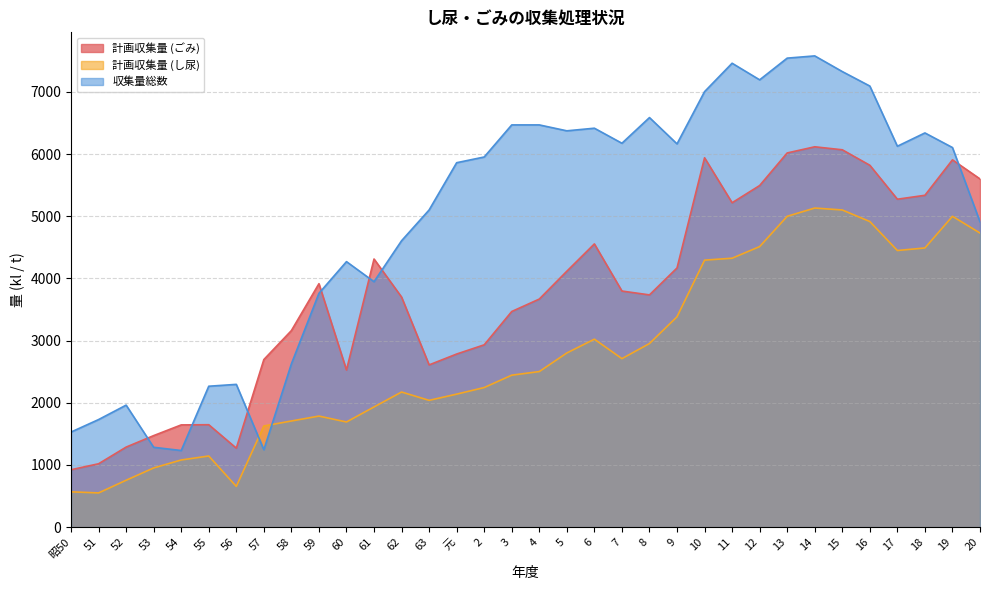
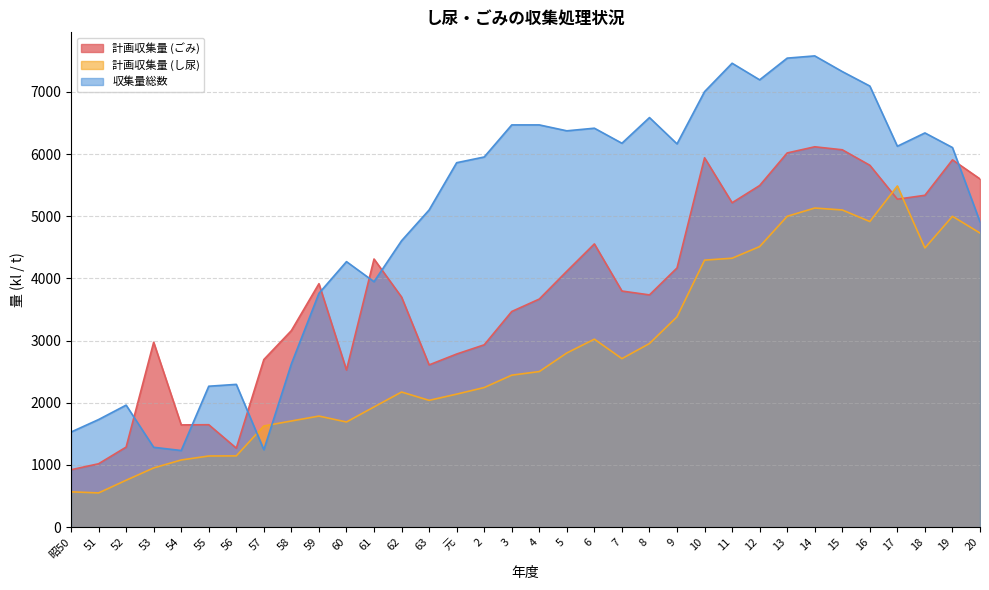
計画収集量 (ごみ), 53: 1500 -> 3000
計画収集量 (し尿), 56: 700 -> 1100
計画収集量 (し尿), 17: 4400 -> 5500
